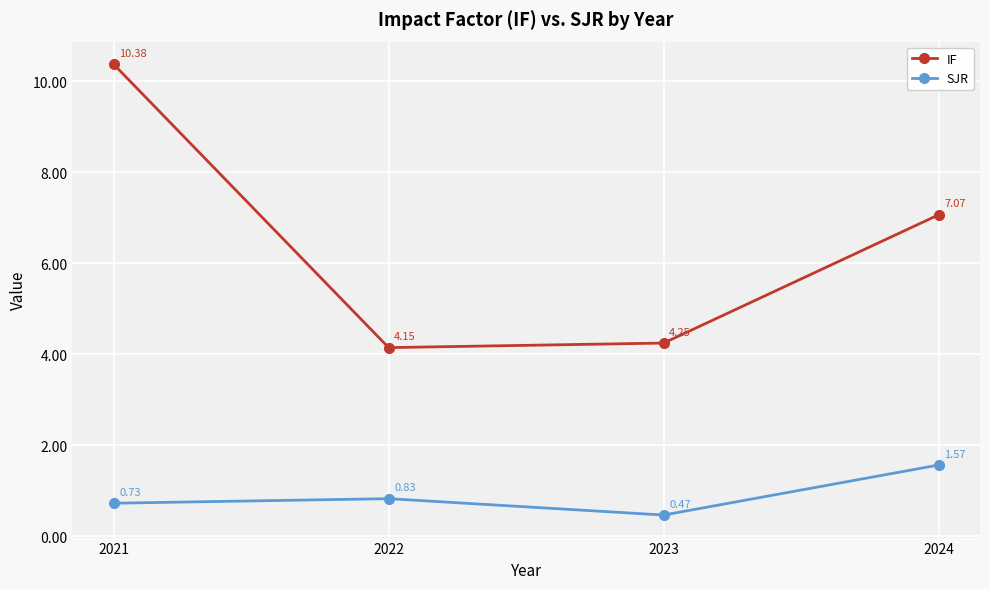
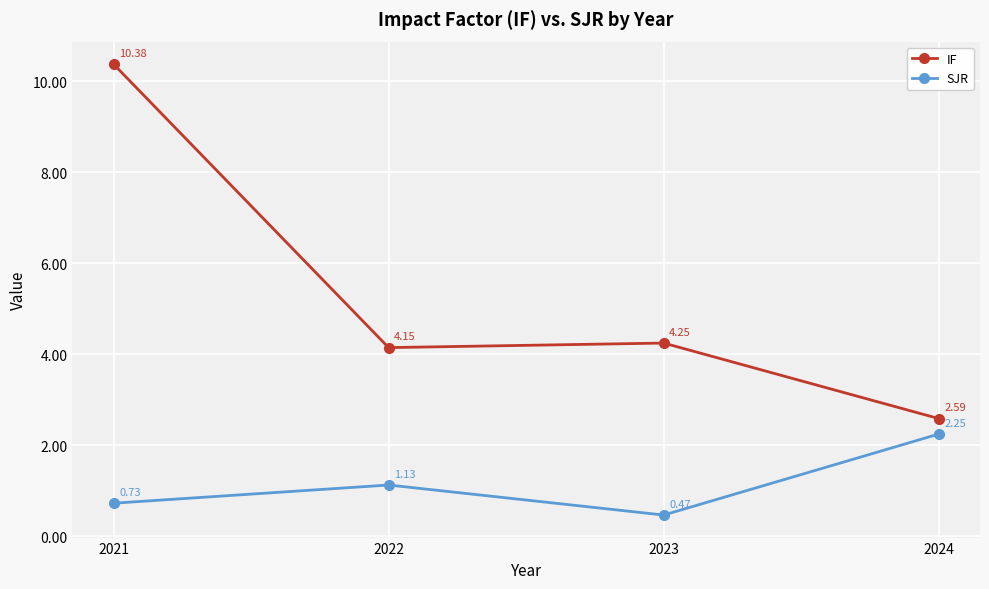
SJR, 2022: 0.83 -> 1.13
IF, 2024: 7.07 -> 2.59
SJR, 2024: 1.57 -> 2.25
